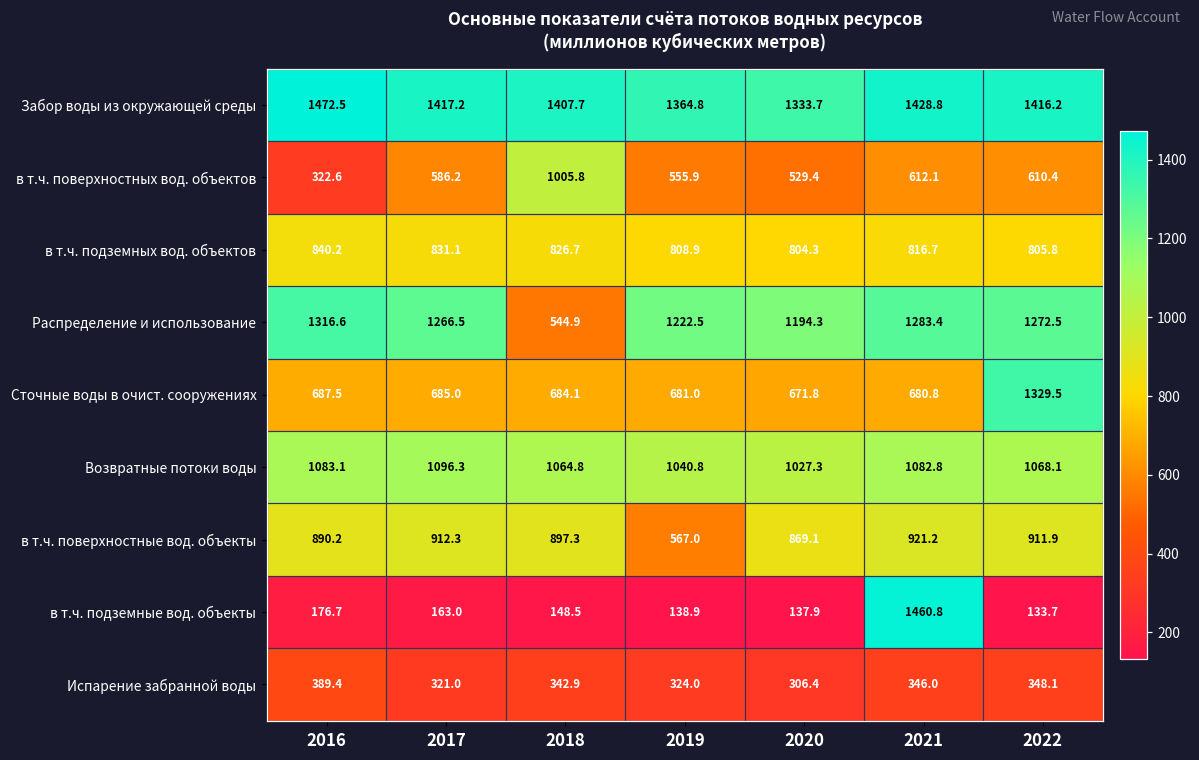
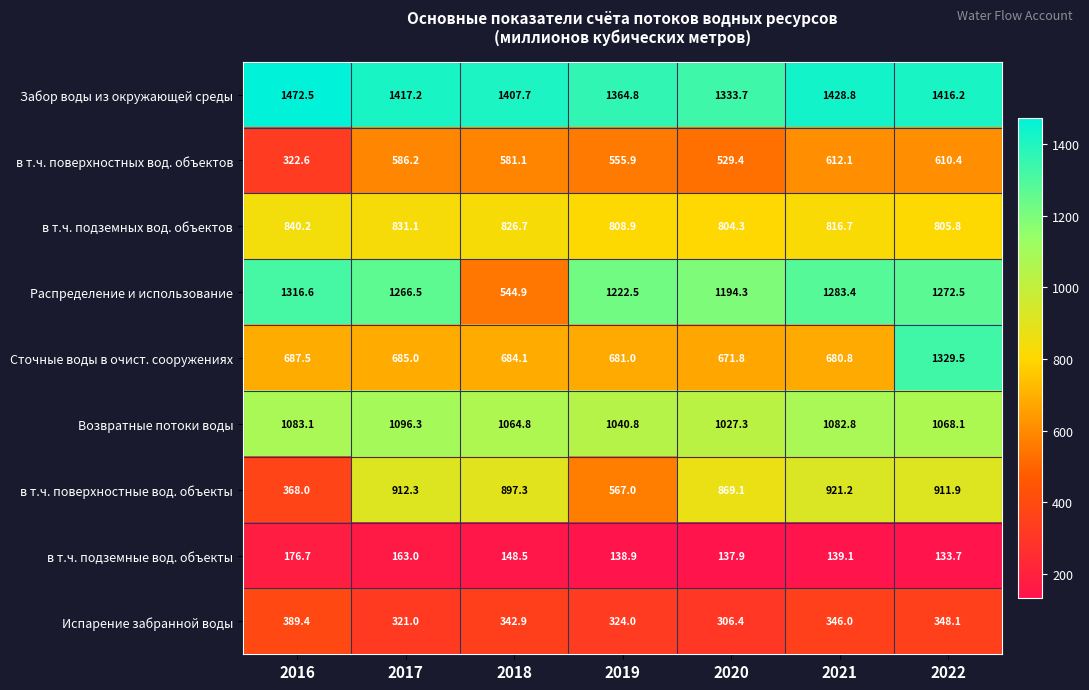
в т.ч. поверхностных вод. объектов, 2018: 1005.8 -> 581.1
в т.ч. поверхностные вод. объекты, 2016: 890.2 -> 368.0
в т.ч. подземные вод. объекты, 2021: 1460.8 -> 139.1
